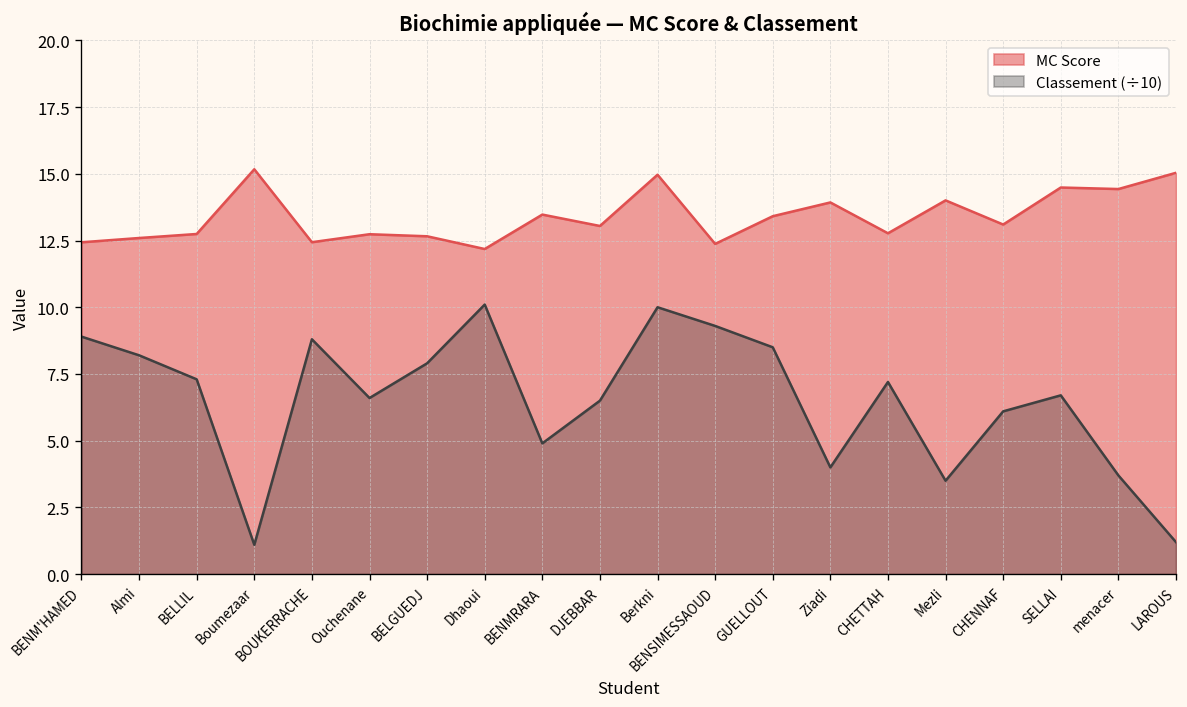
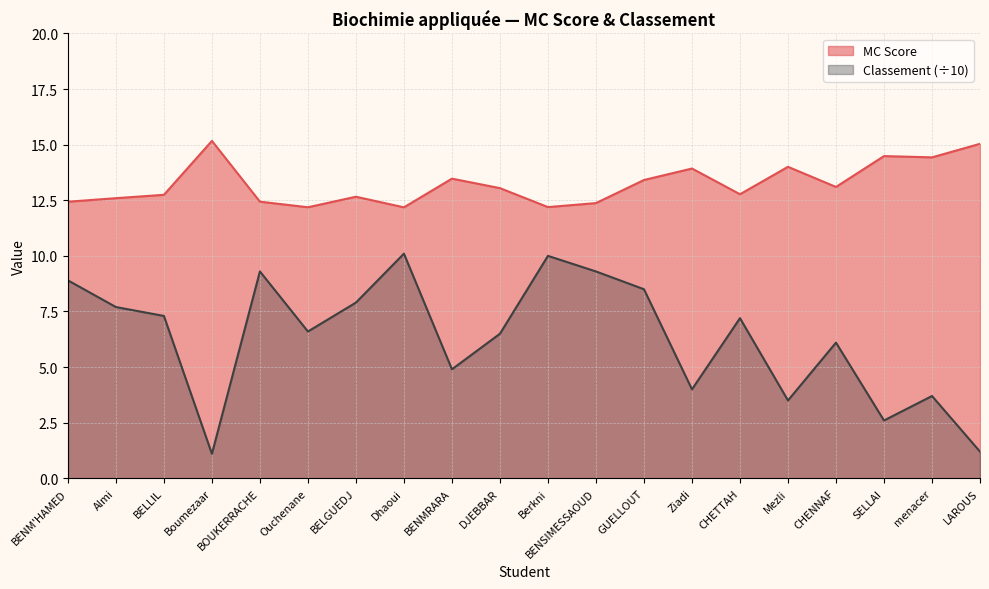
Classement (÷10), Almi: 8.2 -> 7.7
Classement (÷10), BOUKERRACHE: 8.8 -> 9.3
MC Score, Ouchenane: 12.7 -> 12.2
MC Score, Berkni: 15.0 -> 12.2
Classement (÷10), SELLAI: 6.7 -> 2.6
